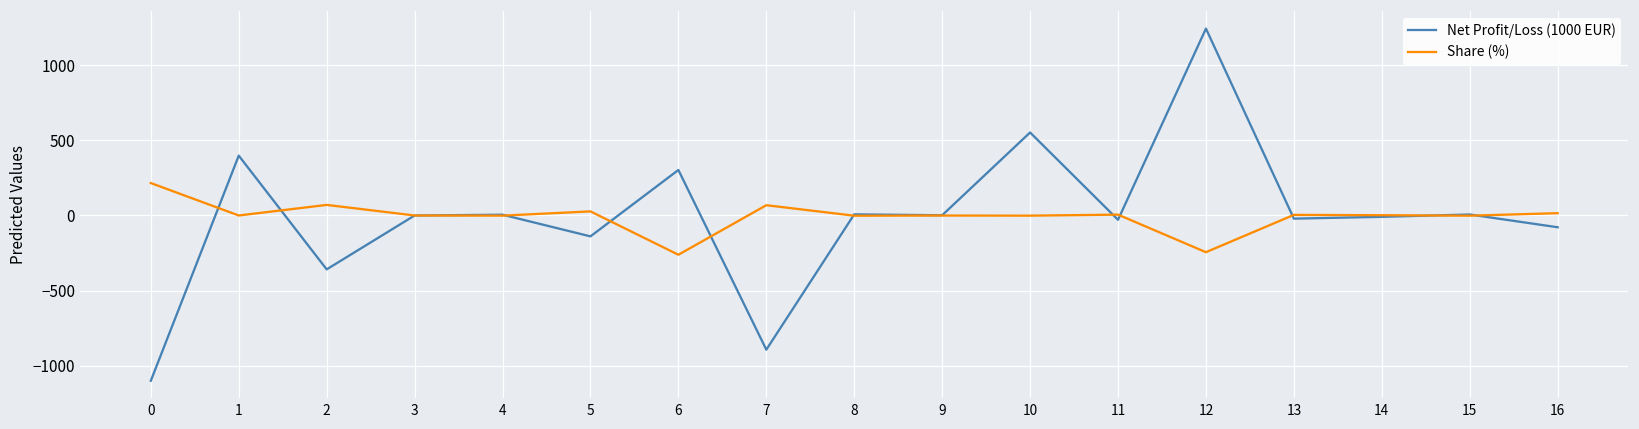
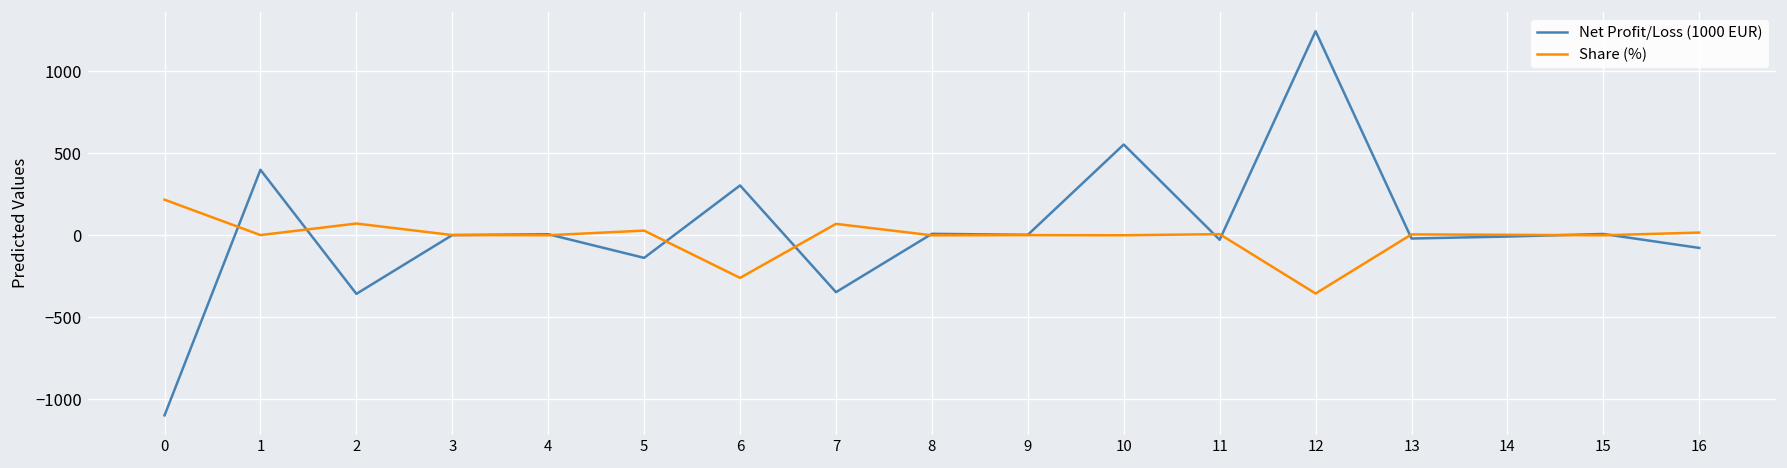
Net Profit/Loss (1000 EUR), 7: -890 -> -350
Share (%), 12: -240 -> -360
